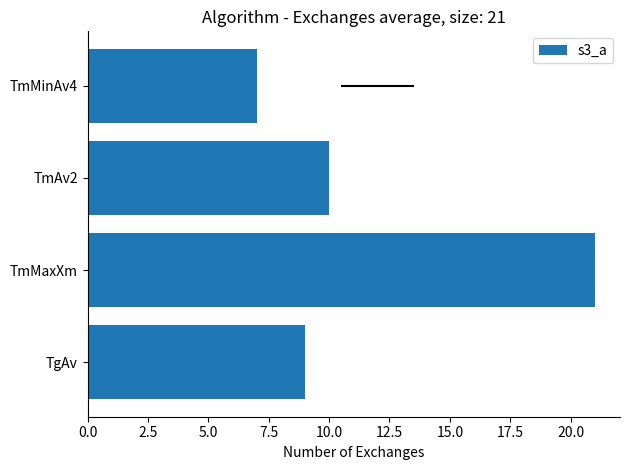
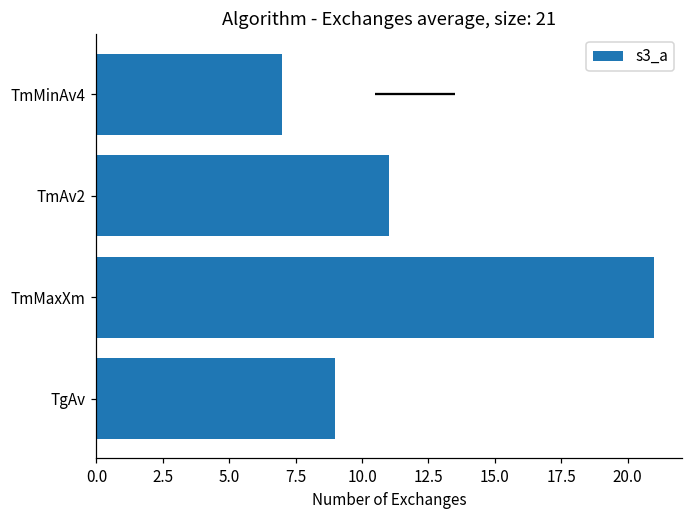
TmAv2: 10 -> 11
